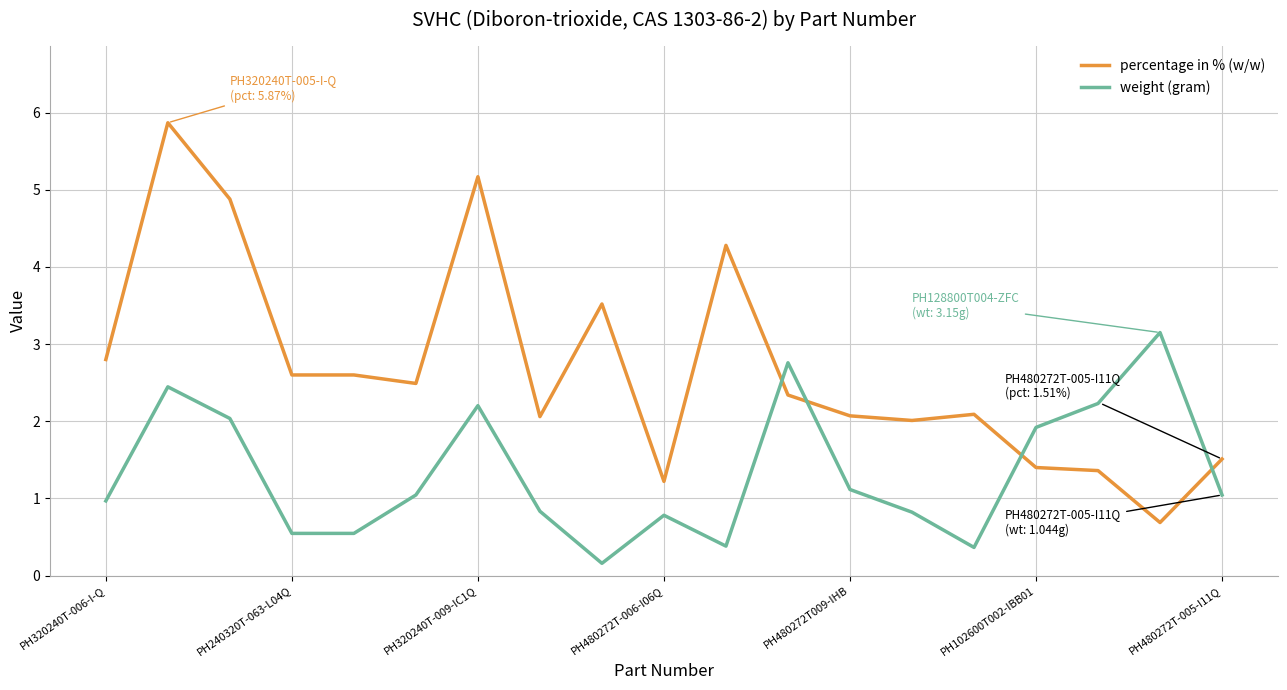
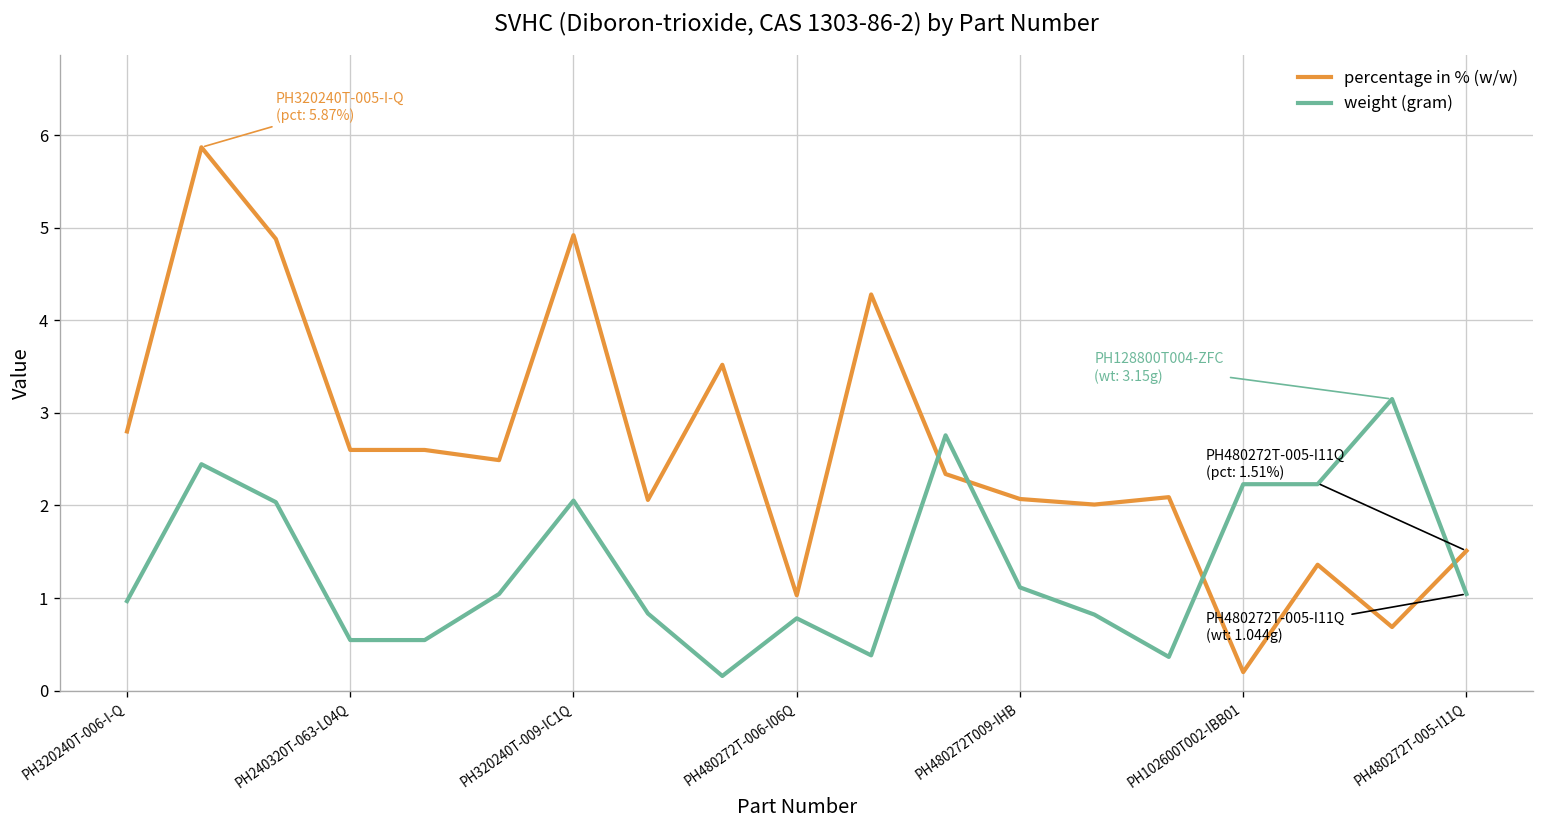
percentage in % (w/w), PH320240T-009-IC1Q: 5.2 -> 4.9
weight (gram), PH320240T-009-IC1Q: 2.2 -> 2.1
percentage in % (w/w), PH480272T-006-I06Q: 1.2 -> 1.0
percentage in % (w/w), PH102600T002-IBB01: 1.4 -> 0.2
weight (gram), PH102600T002-IBB01: 1.9 -> 2.2
